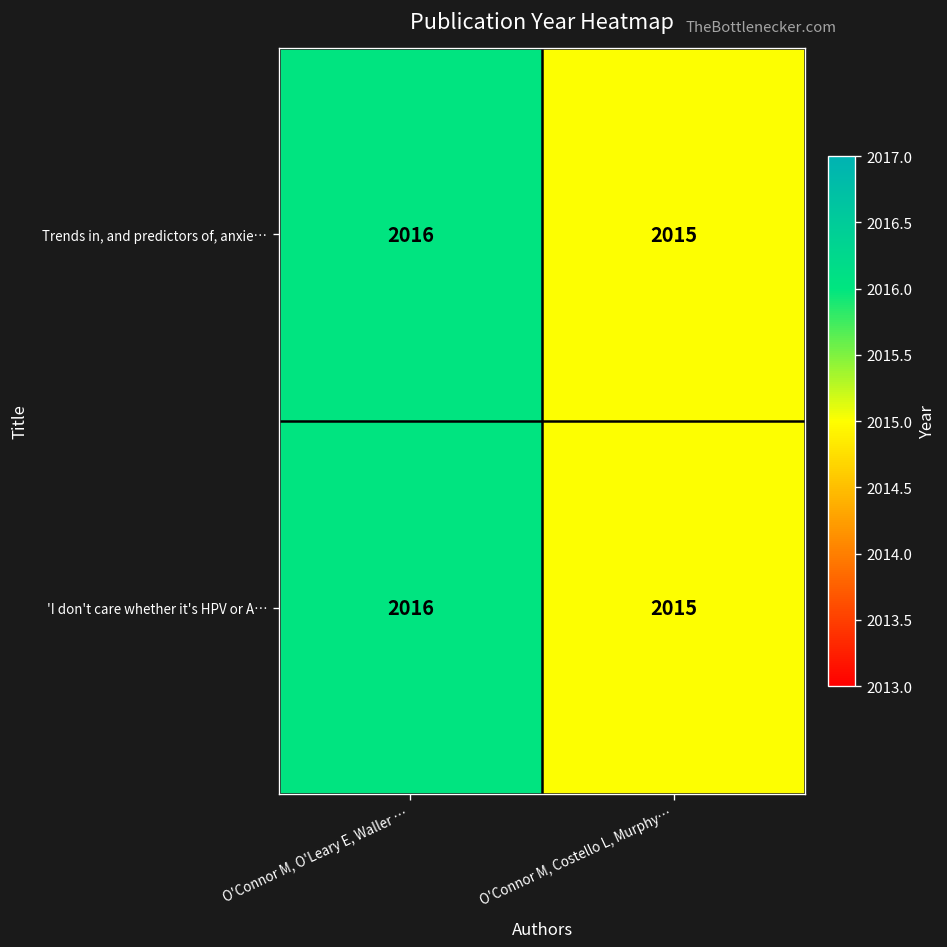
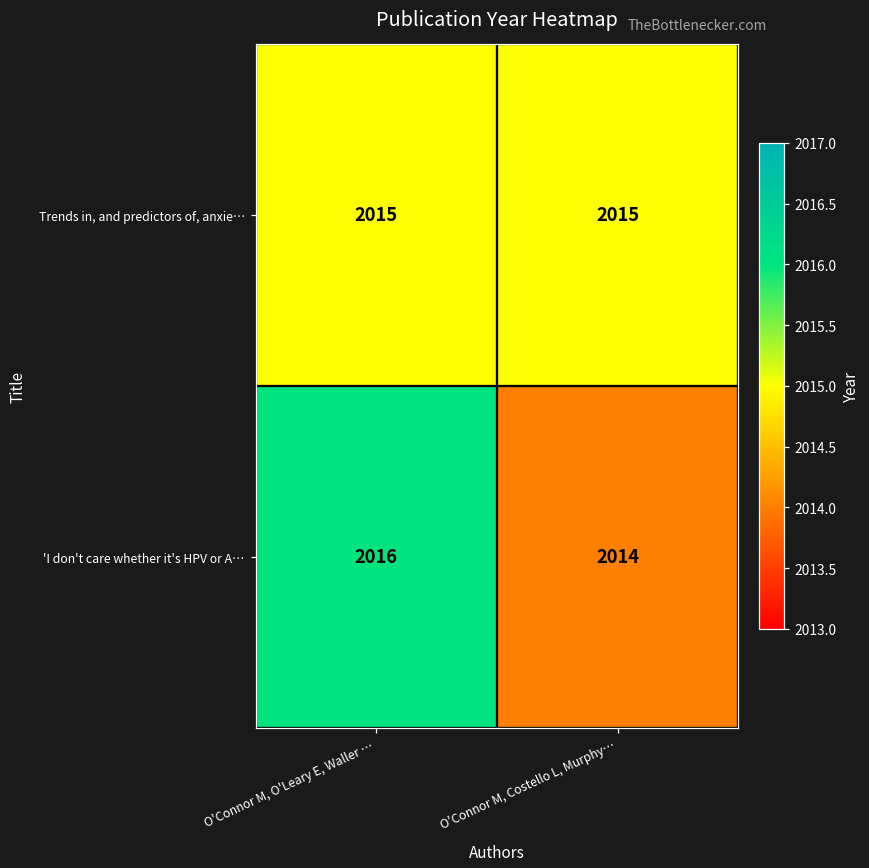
Trends in, and predictors of, anxie…, O'Connor M, O'Leary E, Waller …: 2016 -> 2015
'I don't care whether it's HPV or A…, O'Connor M, Costello L, Murphy…: 2015 -> 2014
